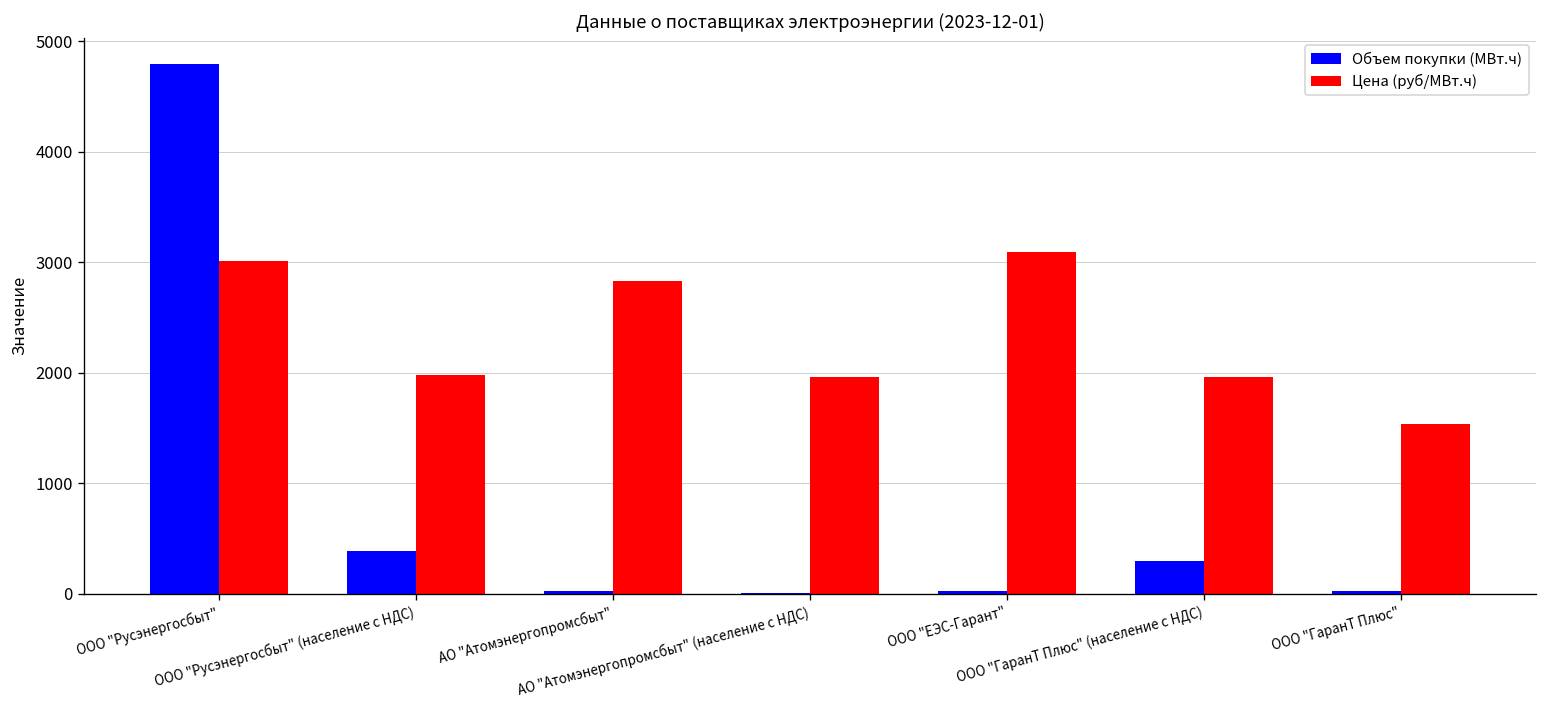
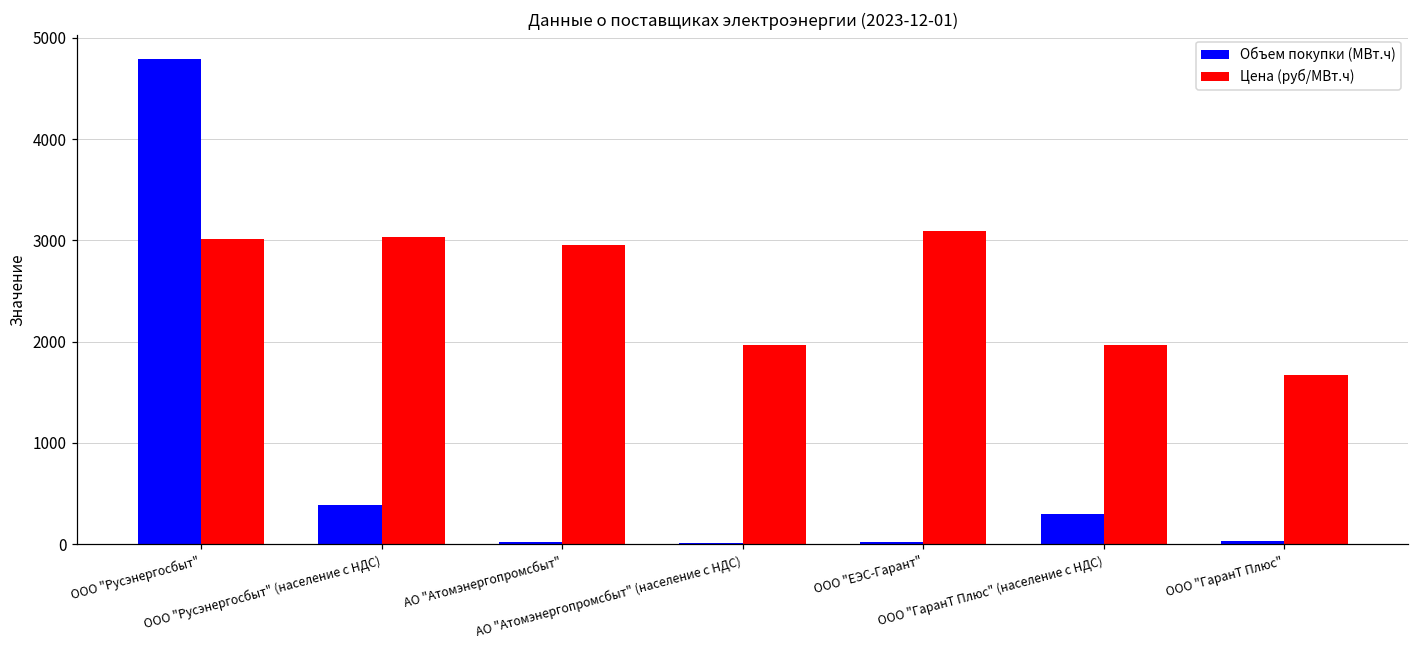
Цена (руб/МВт.ч), ООО "Русэнергосбыт" (население с НДС): 2000 -> 3000
Цена (руб/МВт.ч), АО "Атомэнергопромсбыт": 2800 -> 2900
Цена (руб/МВт.ч), ООО "ГаранТ Плюс": 1500 -> 1700
